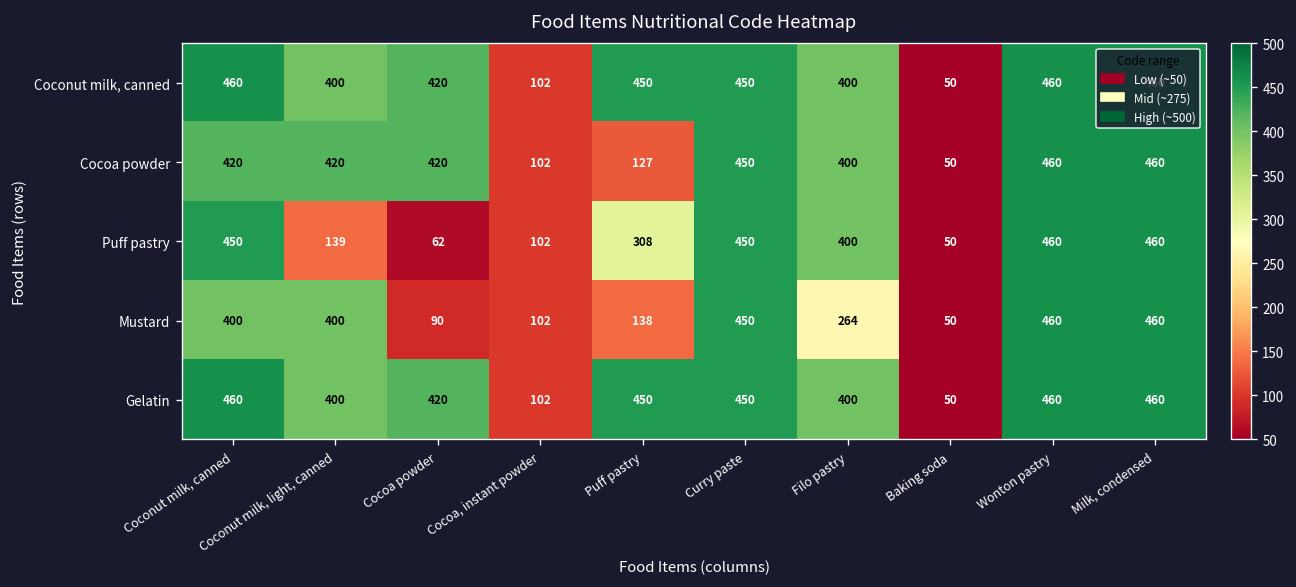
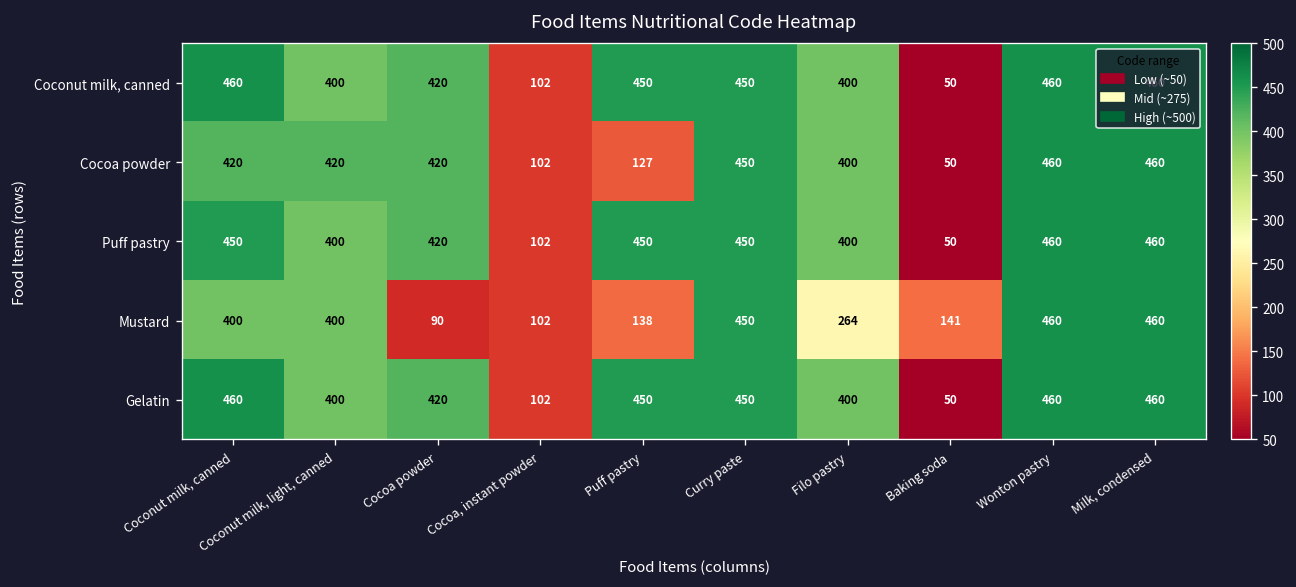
Puff pastry, Coconut milk, light, canned: 139 -> 400
Puff pastry, Cocoa powder: 62 -> 420
Puff pastry, Puff pastry: 308 -> 450
Mustard, Baking soda: 50 -> 141
